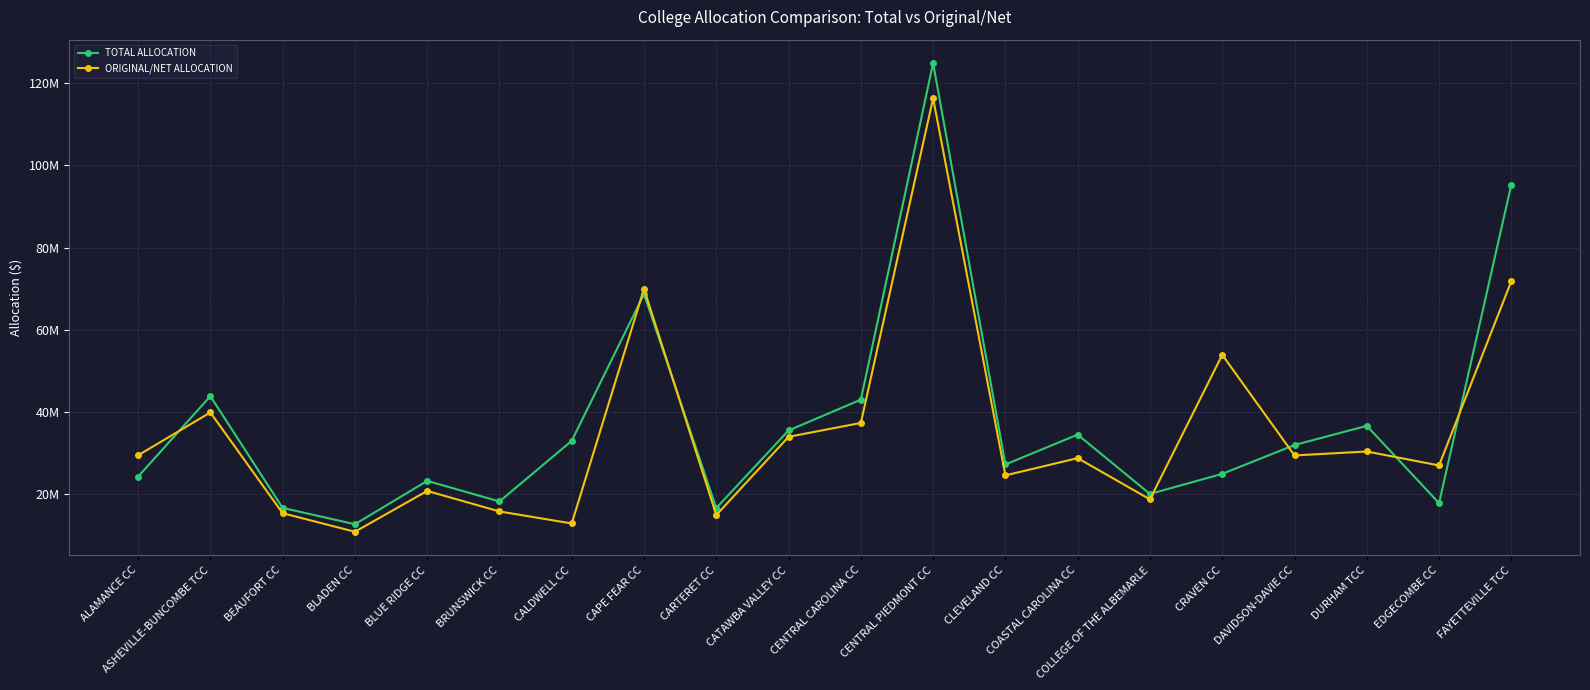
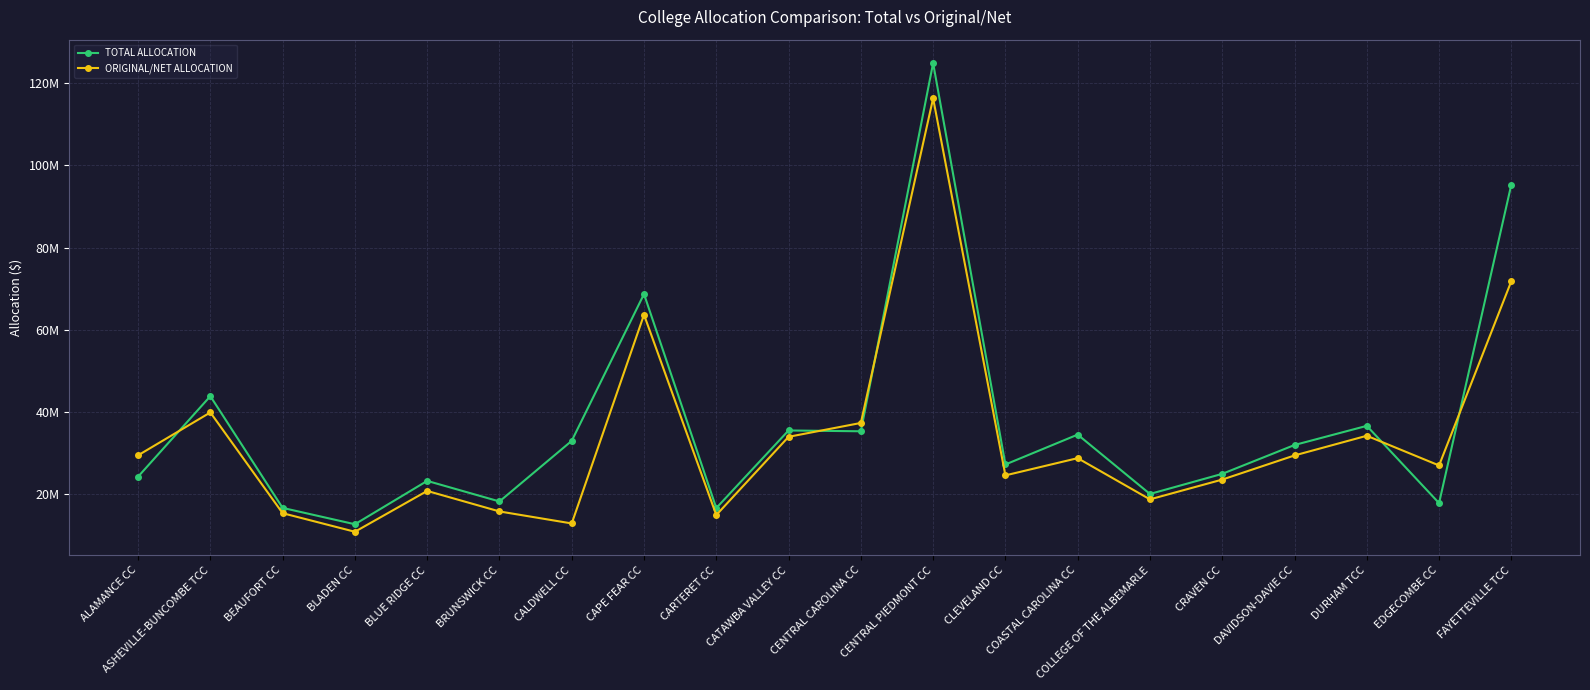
ORIGINAL/NET ALLOCATION, CAPE FEAR CC: 70000000 -> 64000000
TOTAL ALLOCATION, CENTRAL CAROLINA CC: 43000000 -> 35000000
ORIGINAL/NET ALLOCATION, CRAVEN CC: 54000000 -> 23000000
ORIGINAL/NET ALLOCATION, DURHAM TCC: 30000000 -> 34000000
